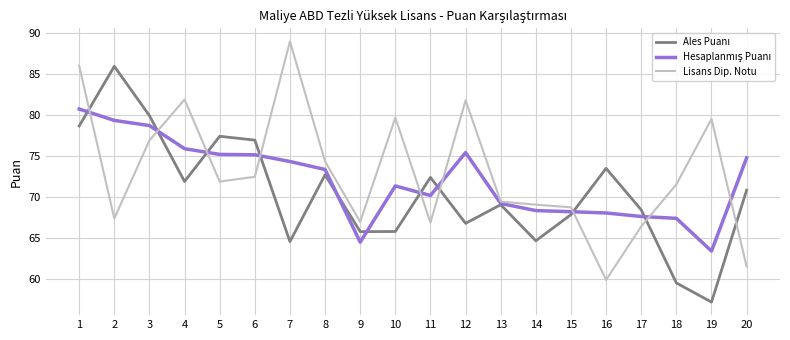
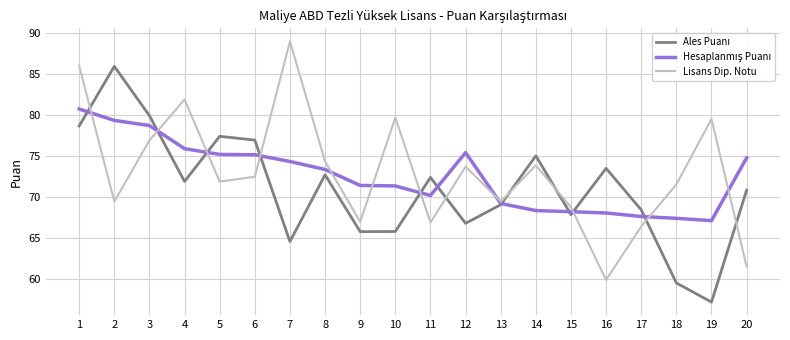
Lisans Dip. Notu, 2: 67 -> 69
Hesaplanmış Puanı, 9: 64 -> 71
Lisans Dip. Notu, 12: 82 -> 74
Ales Puanı, 14: 65 -> 75
Lisans Dip. Notu, 14: 69 -> 74
Hesaplanmış Puanı, 19: 63 -> 67
